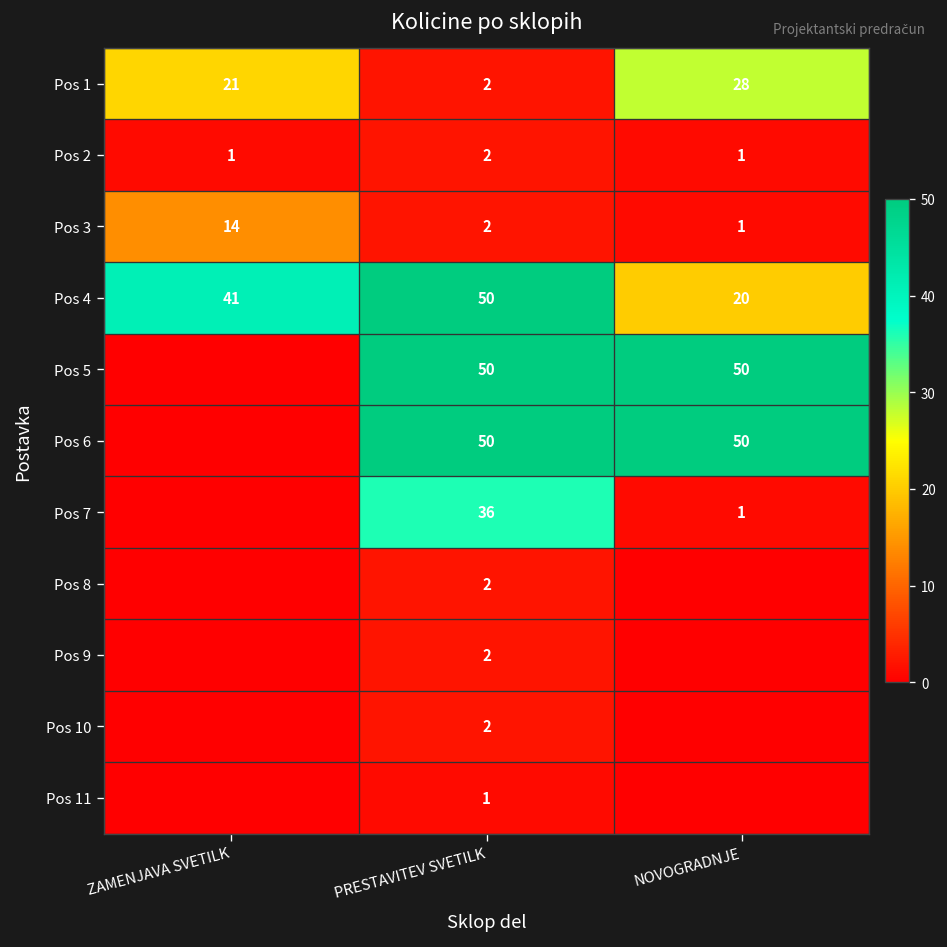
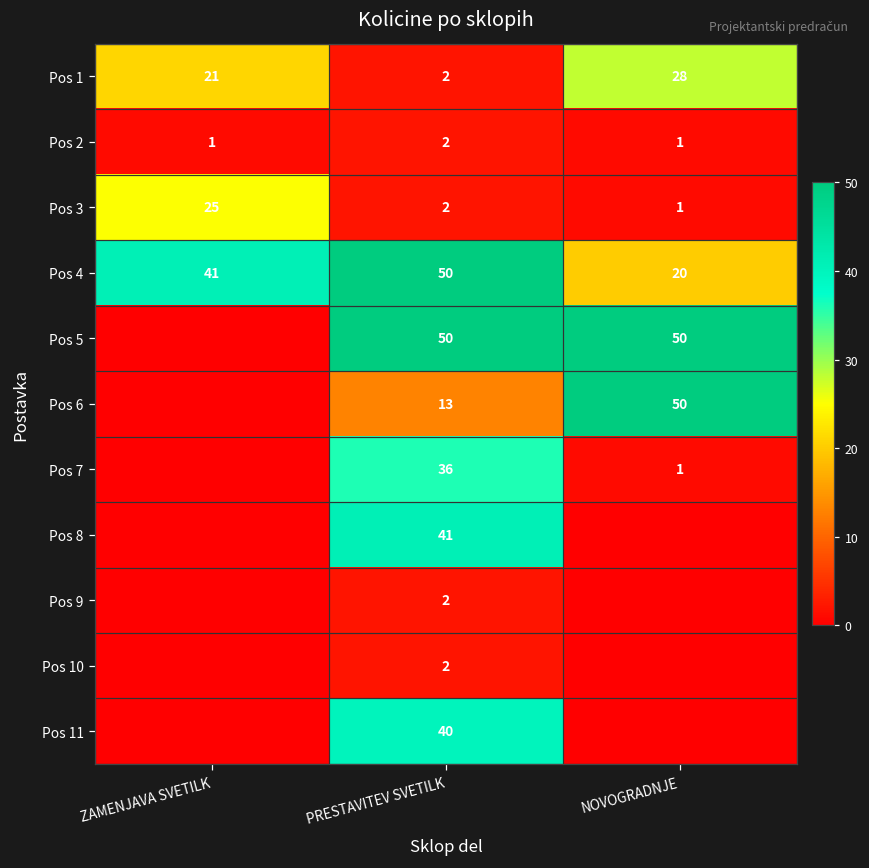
Pos 3, ZAMENJAVA SVETILK: 14 -> 25
Pos 6, PRESTAVITEV SVETILK: 50 -> 13
Pos 8, PRESTAVITEV SVETILK: 2 -> 41
Pos 11, PRESTAVITEV SVETILK: 1 -> 40
